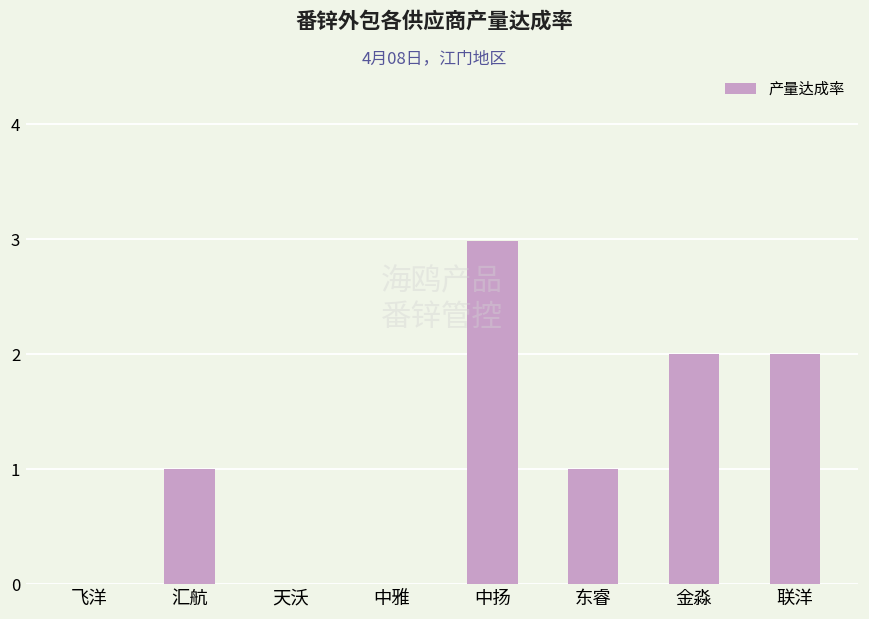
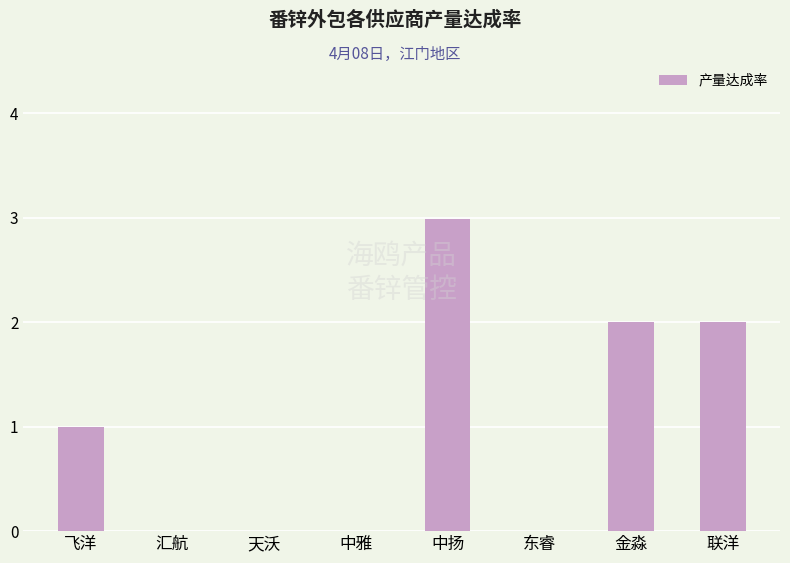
飞洋: 0 -> 1
汇航: 1 -> 0
东睿: 1 -> 0
